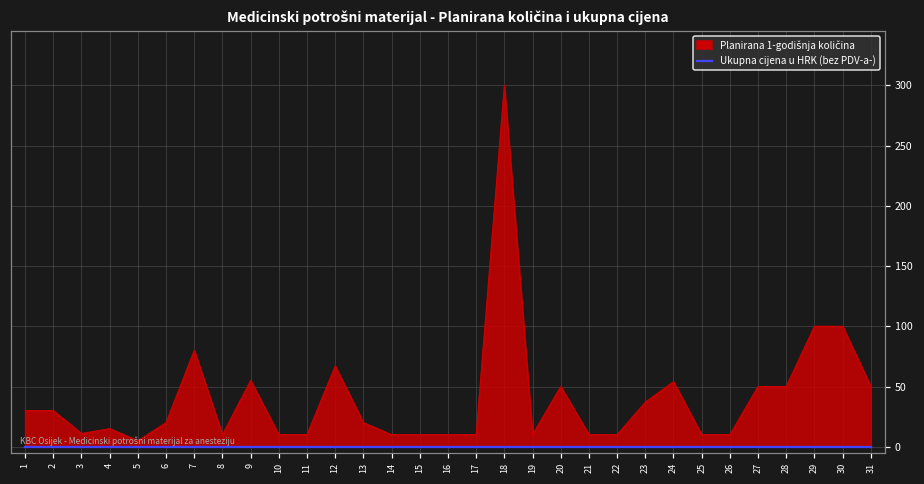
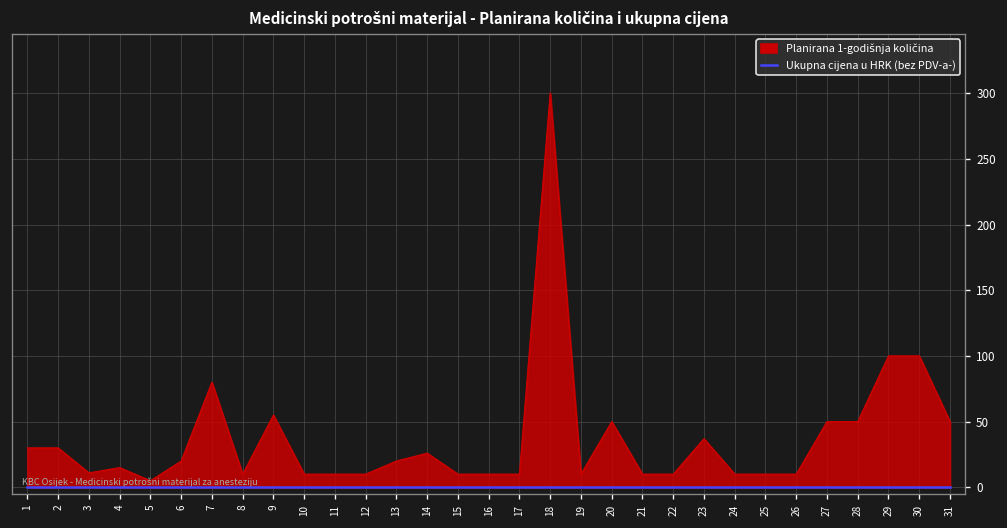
Planirana 1-godišnja količina, 12: 67 -> 10
Planirana 1-godišnja količina, 14: 10 -> 26
Planirana 1-godišnja količina, 24: 54 -> 10
